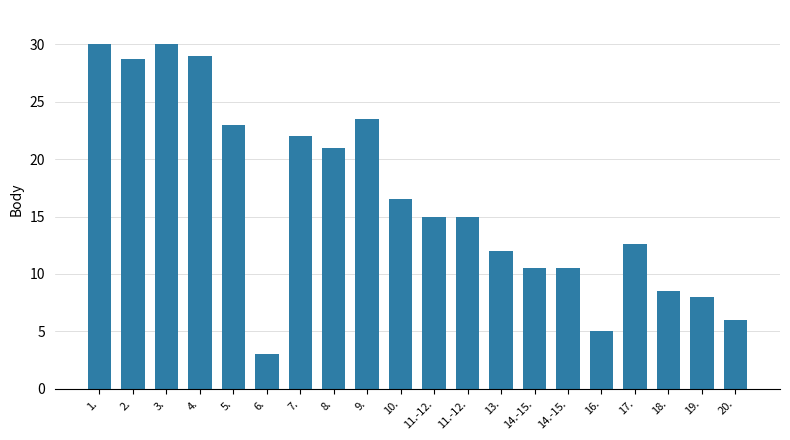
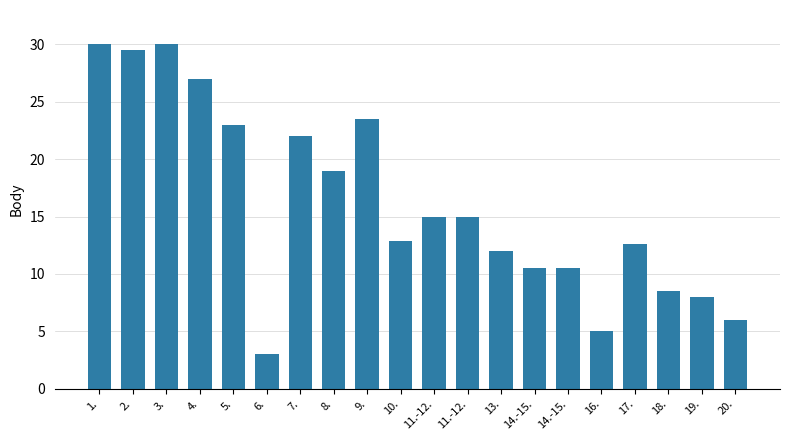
2.: 28.7 -> 29.5
4.: 29 -> 27
8.: 21 -> 19
10.: 16.5 -> 12.9
